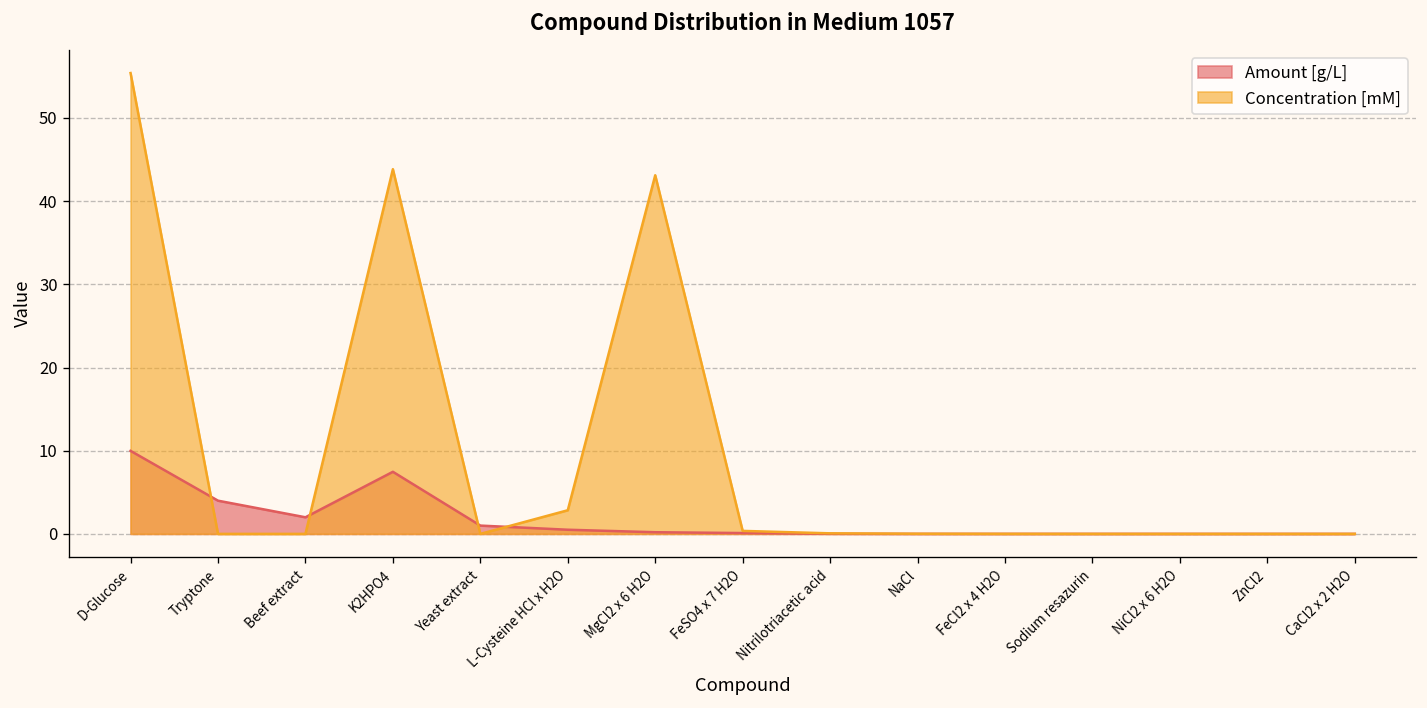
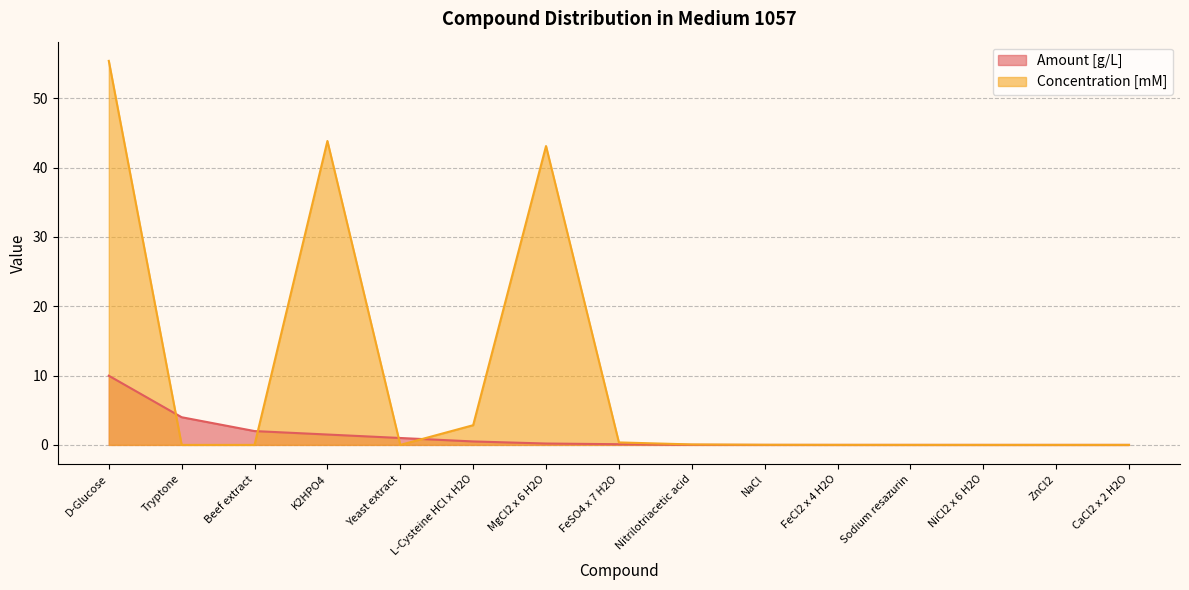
Amount [g/L], K2HPO4: 7 -> 1
